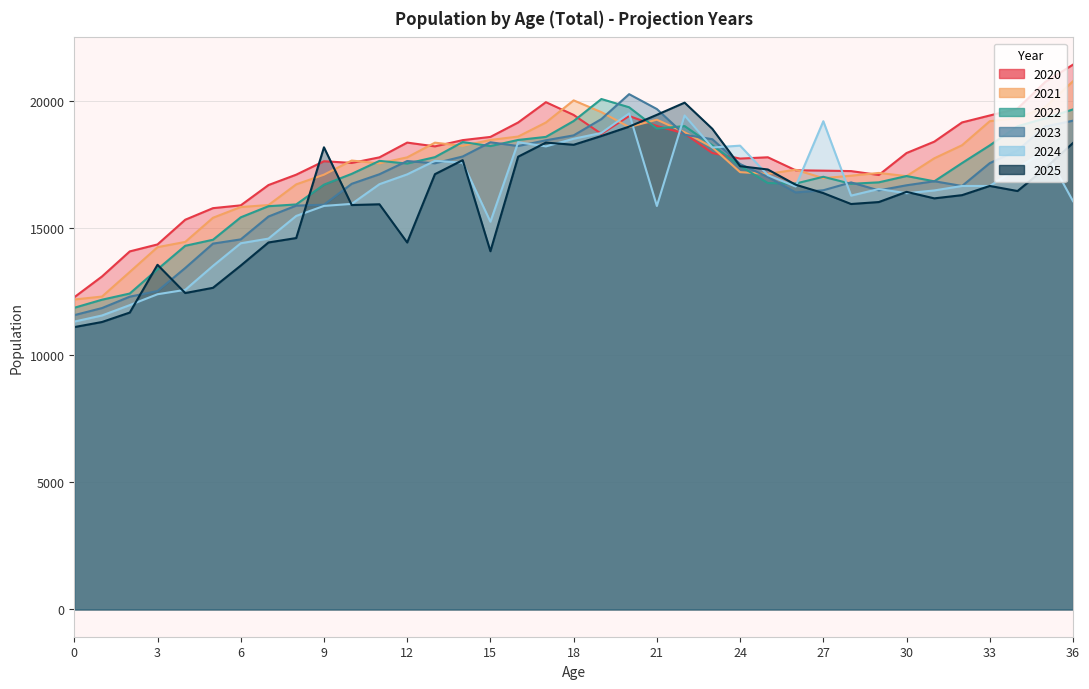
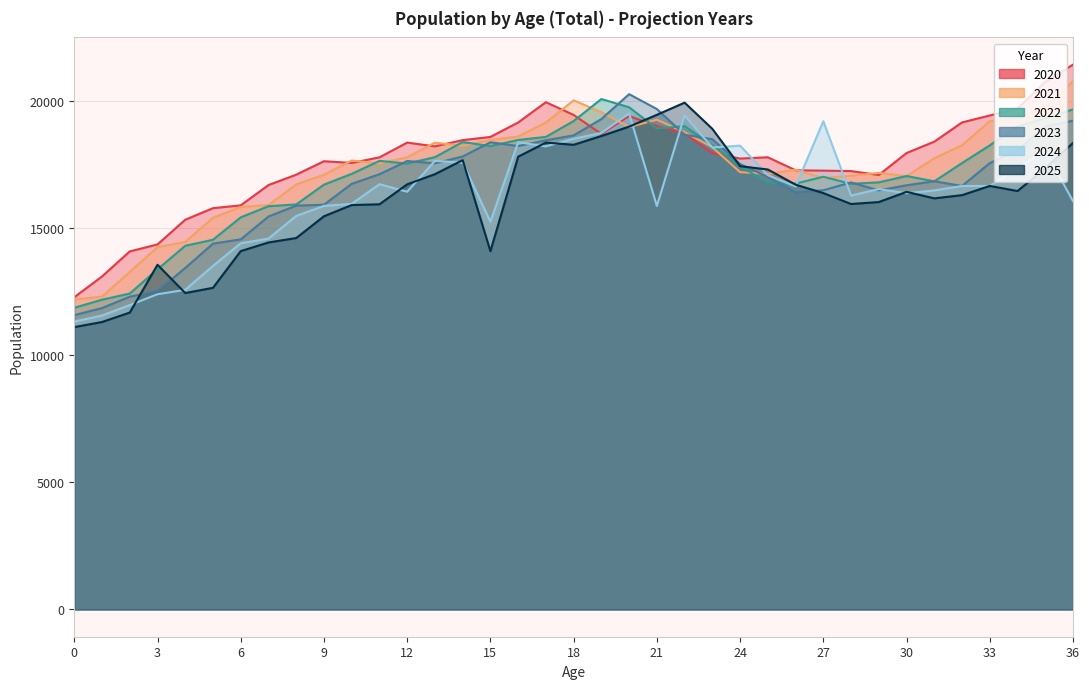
2025, 6: 13500 -> 14100
2025, 9: 18200 -> 15500
2024, 12: 17100 -> 16400
2025, 12: 14400 -> 16700
